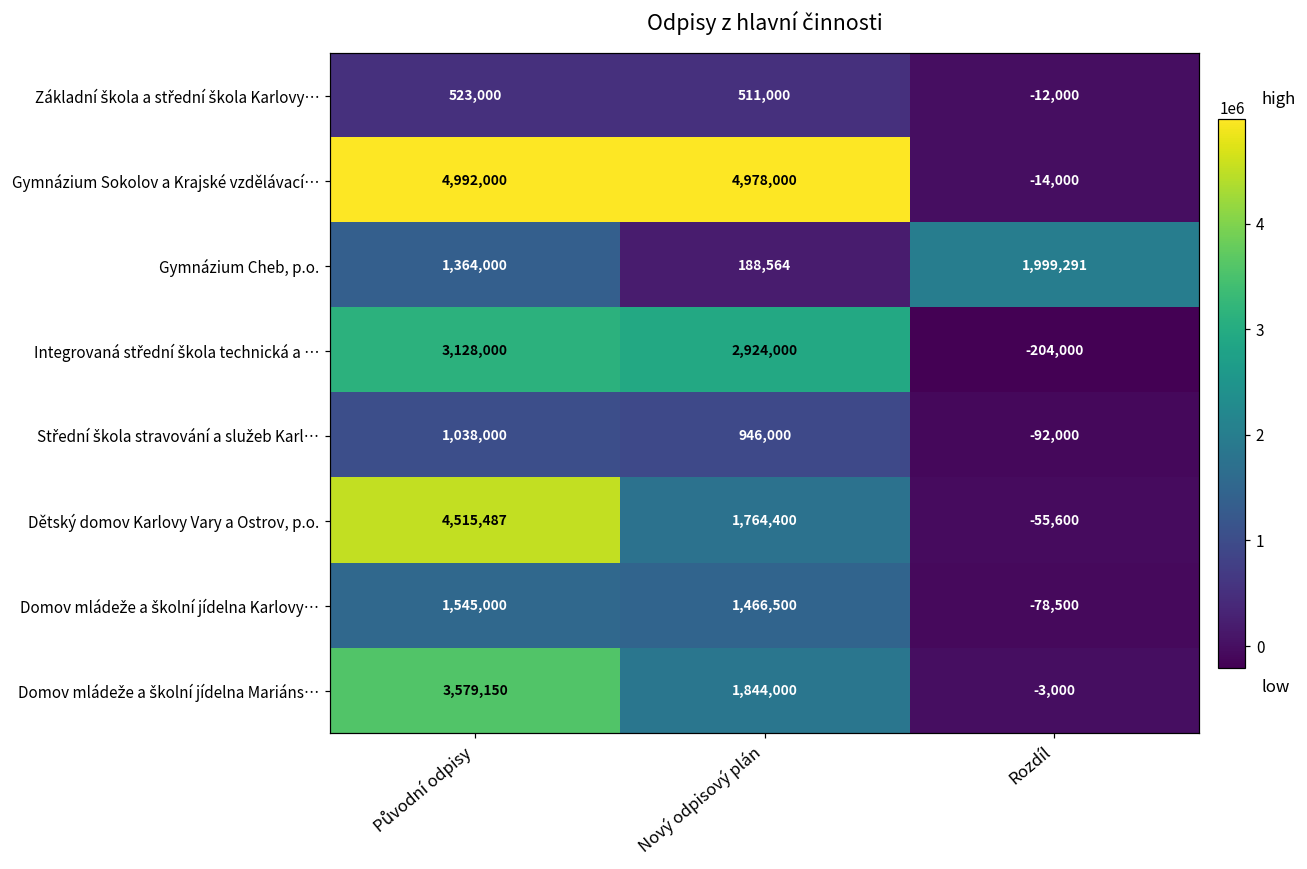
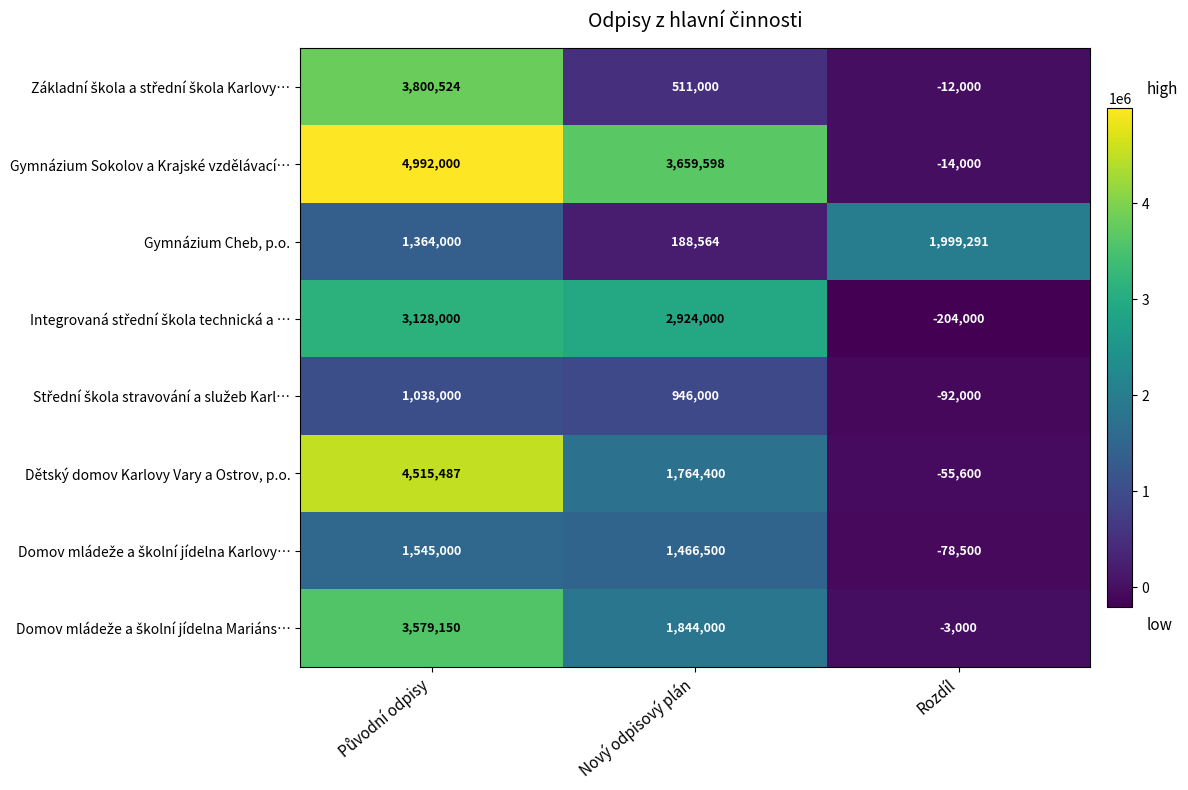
Základní škola a střední škola Karlovy…, Původní odpisy: 523,000 -> 3,800,524
Gymnázium Sokolov a Krajské vzdělávací…, Nový odpisový plán: 4,978,000 -> 3,659,598
